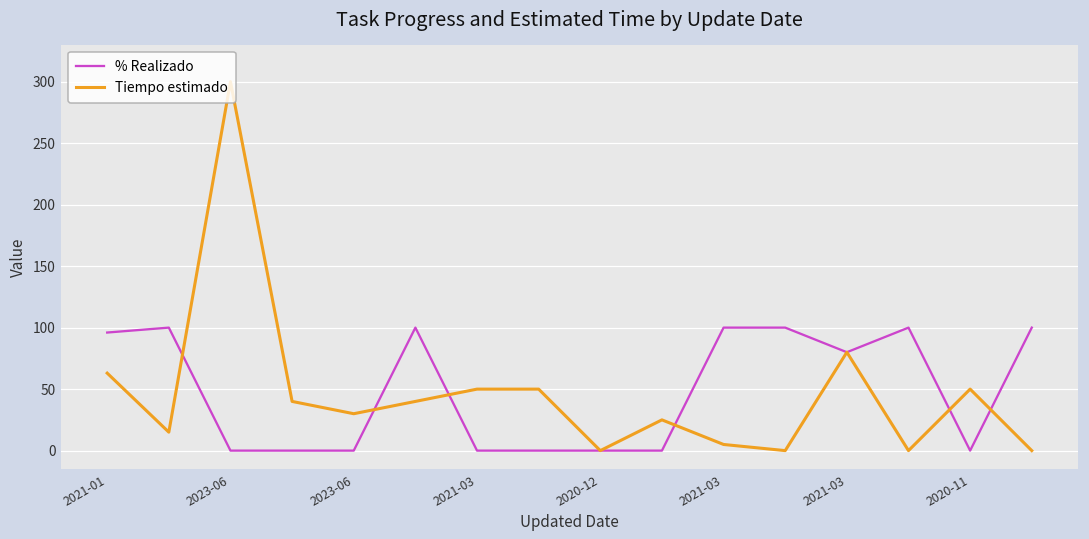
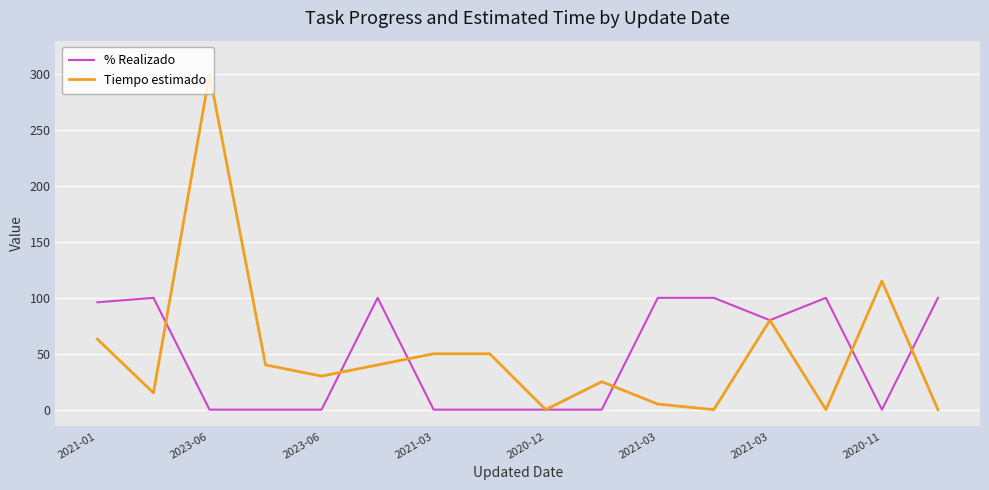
Tiempo estimado, 2020-11: 50 -> 115
